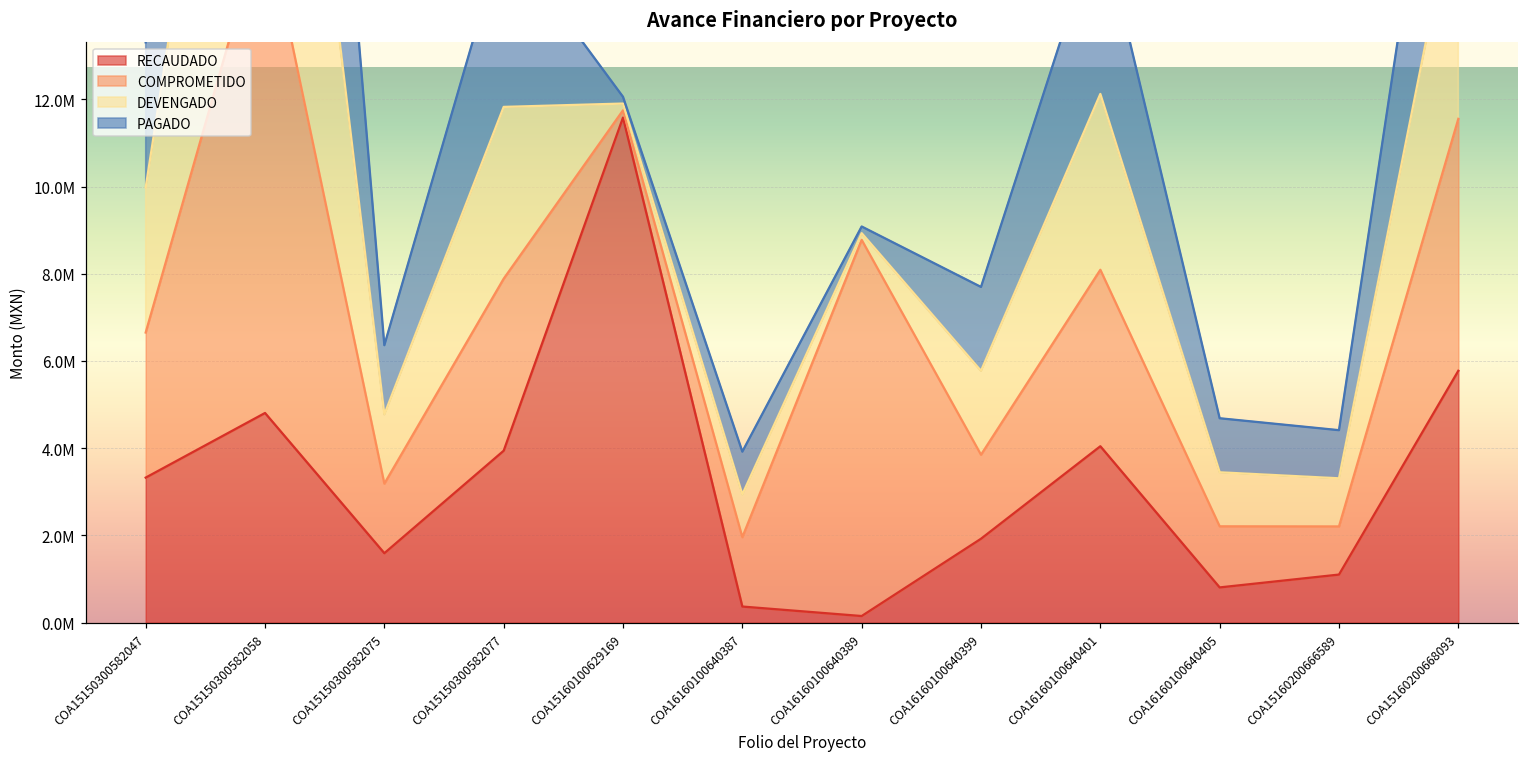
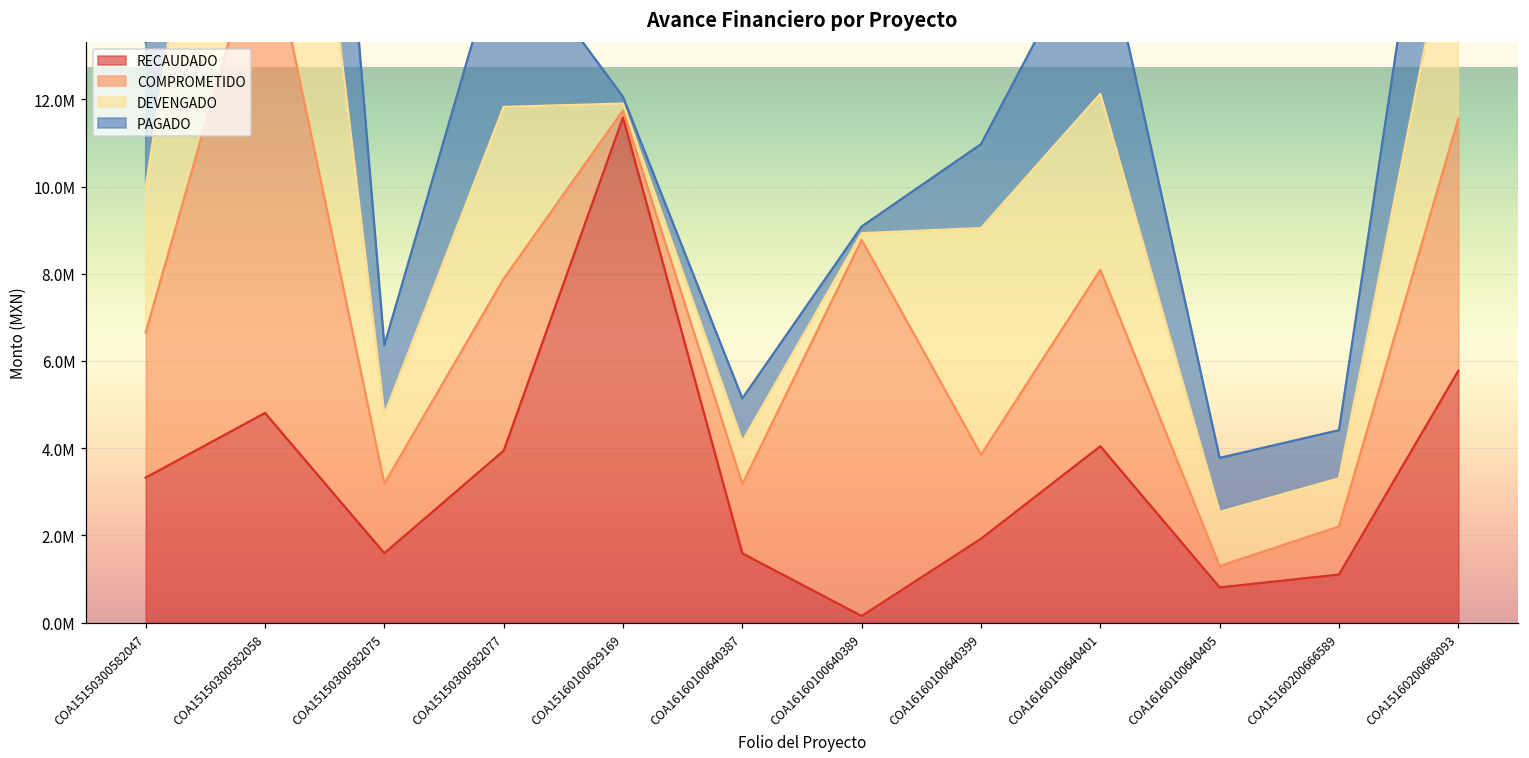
RECAUDADO, COA16160100640387: 400000 -> 1600000
DEVENGADO, COA16160100640399: 1900000 -> 5200000
COMPROMETIDO, COA16160100640405: 1400000 -> 500000
